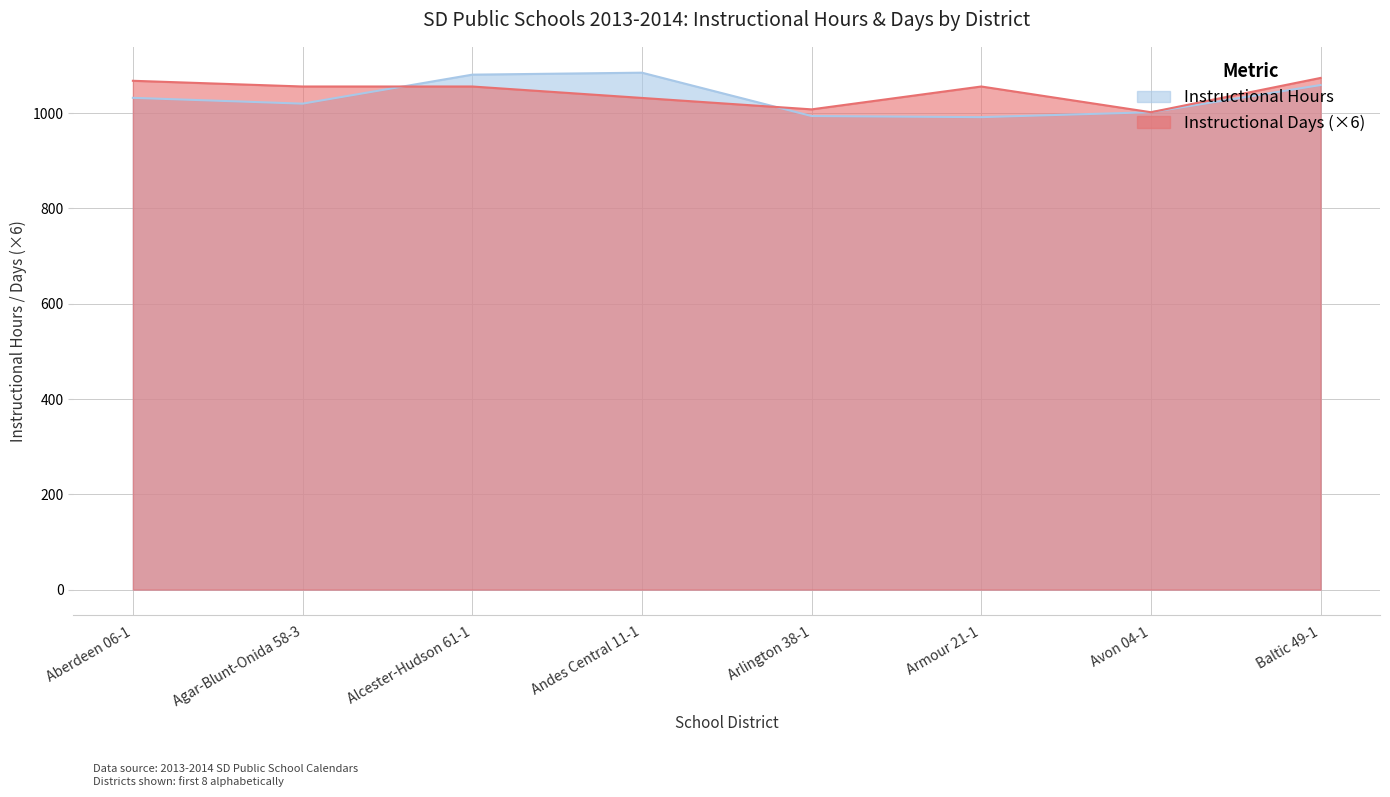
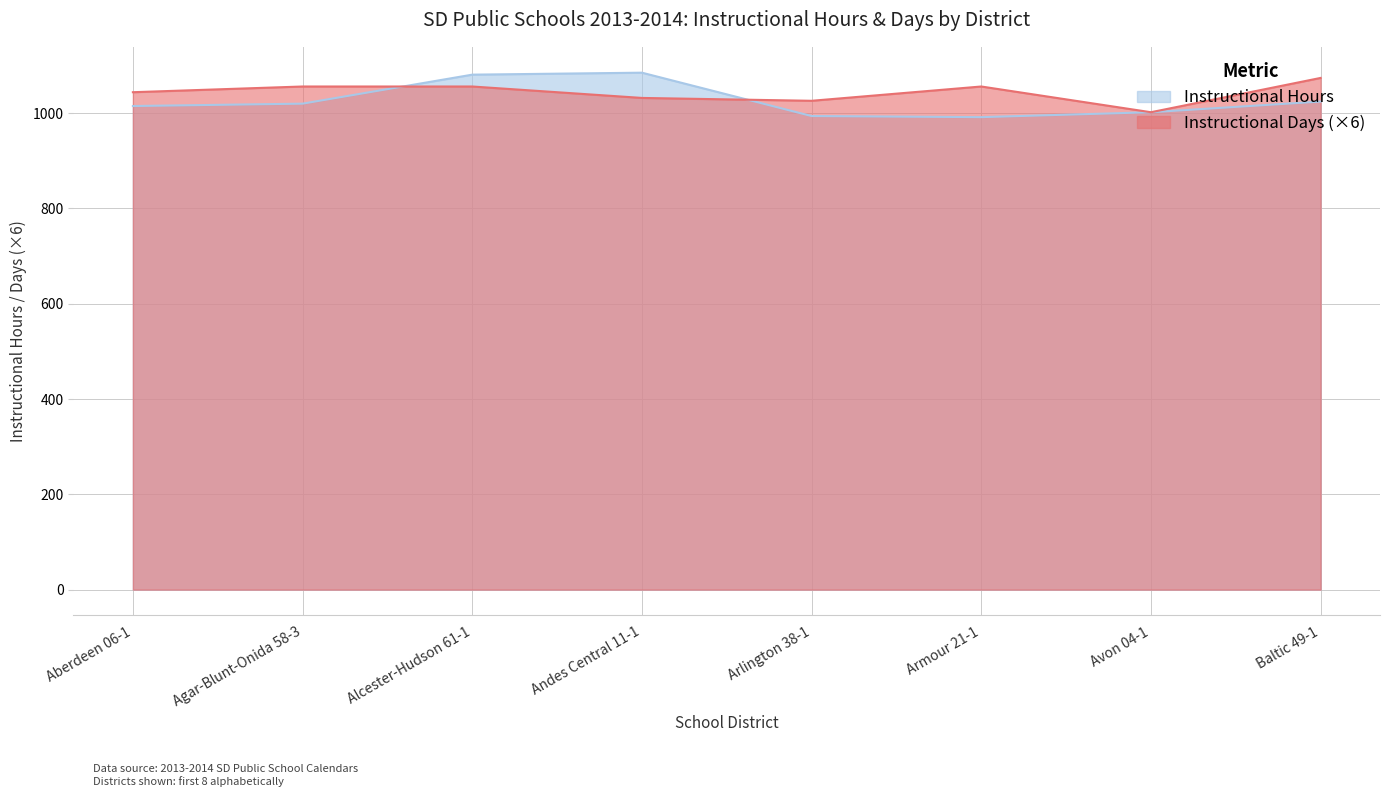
Instructional Hours, Aberdeen 06-1: 1030 -> 1020
Instructional Days (×6), Aberdeen 06-1: 1070 -> 1040
Instructional Days (×6), Arlington 38-1: 1010 -> 1030
Instructional Hours, Baltic 49-1: 1060 -> 1020
